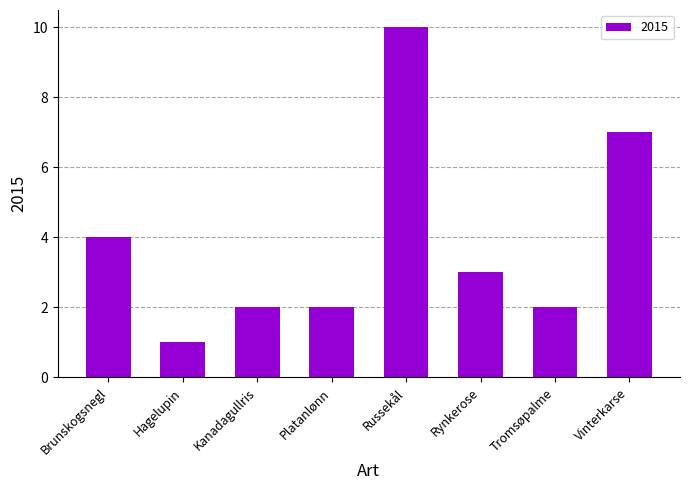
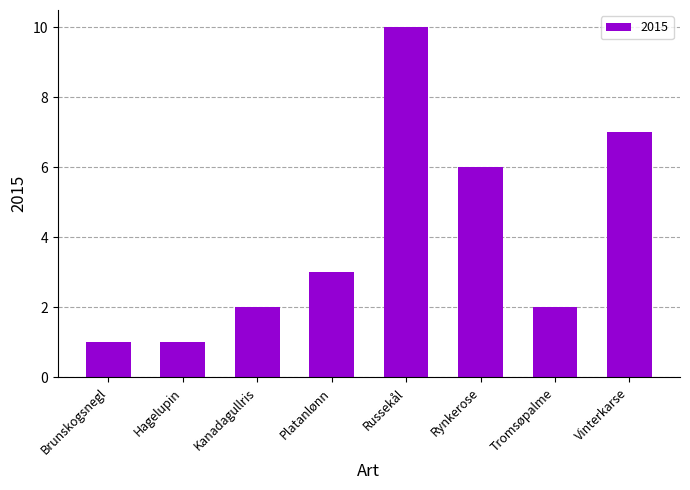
Brunskogsnegl: 4 -> 1
Platanlønn: 2 -> 3
Rynkerose: 3 -> 6
